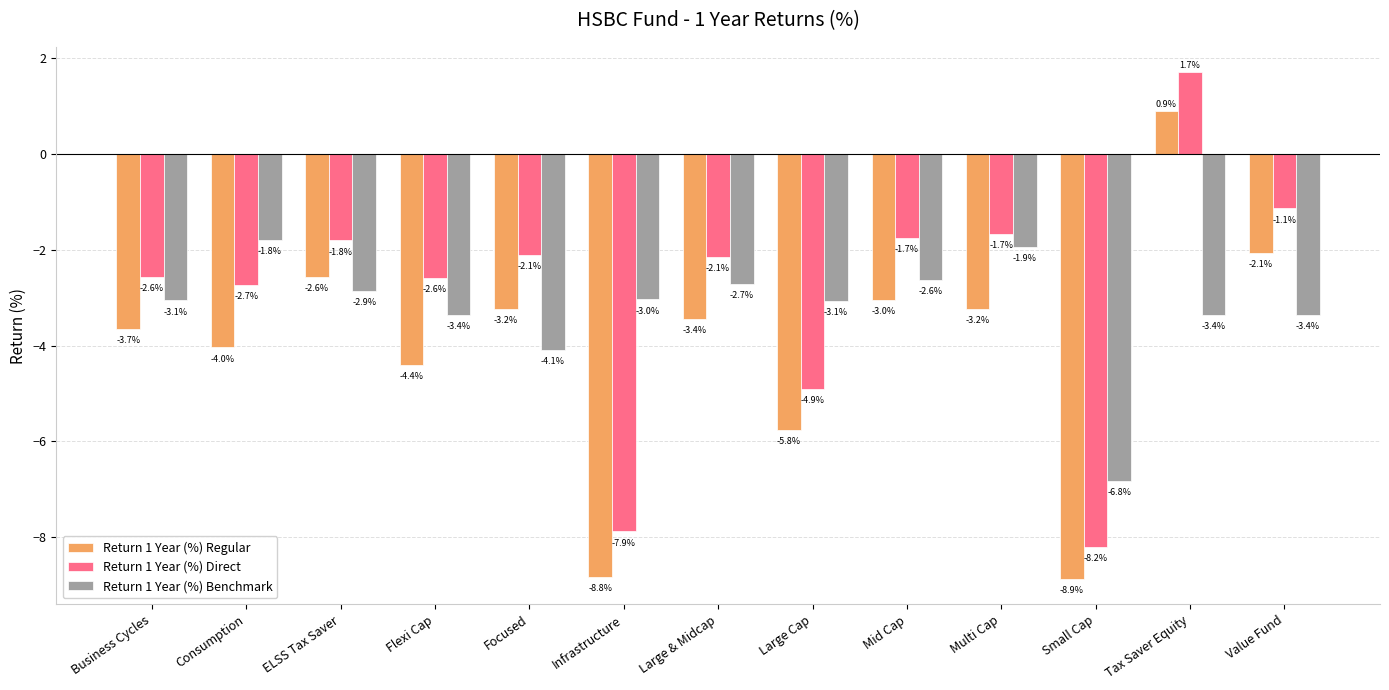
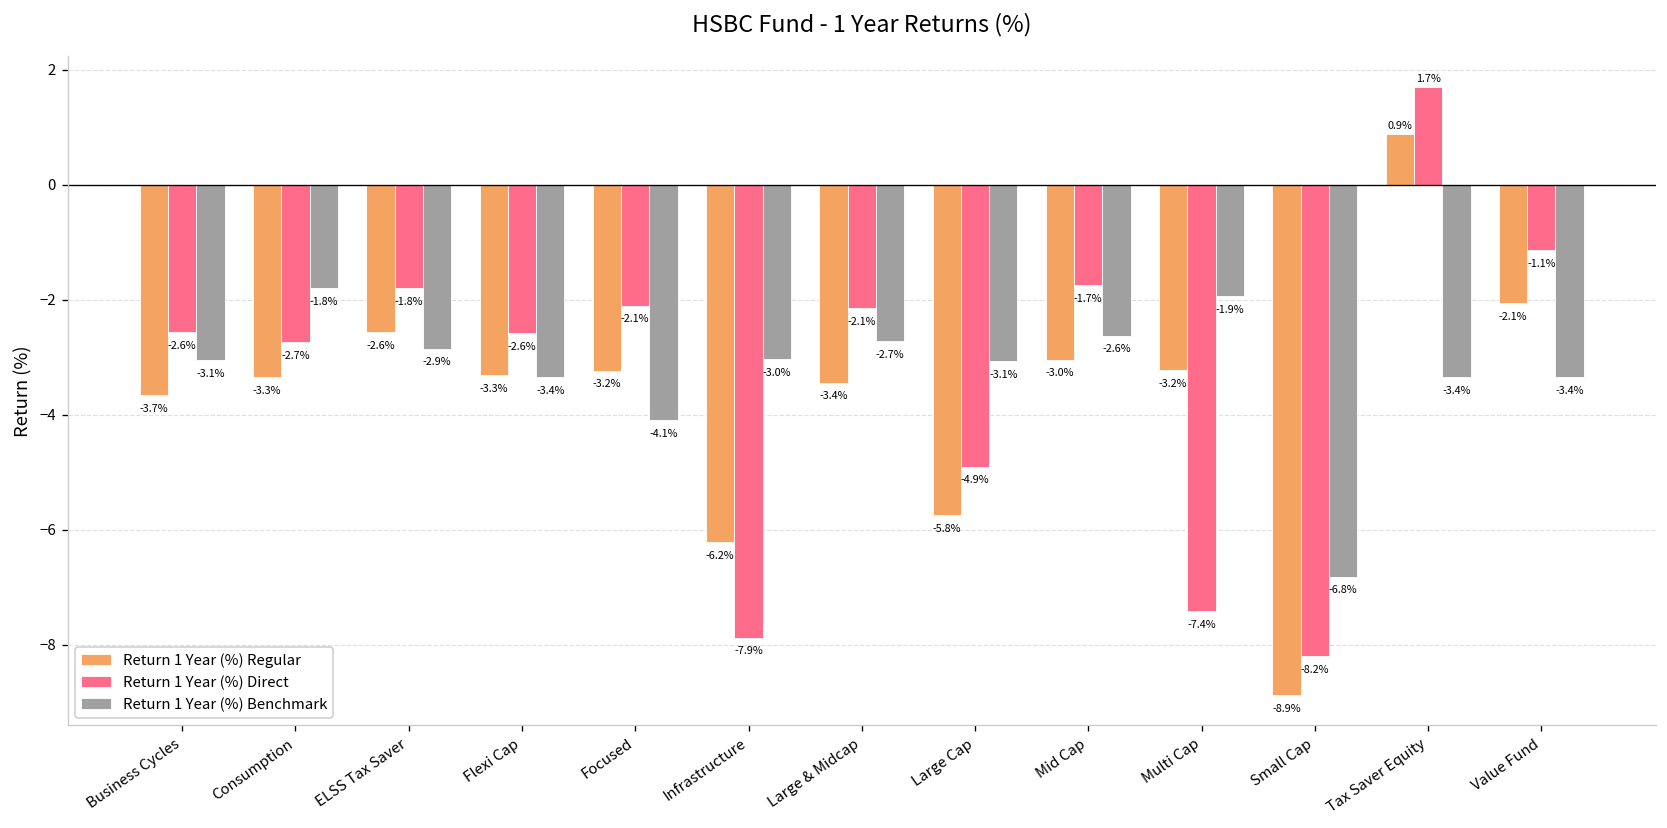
Return 1 Year (%) Regular, Consumption: -4.0% -> -3.3%
Return 1 Year (%) Regular, Flexi Cap: -4.4% -> -3.3%
Return 1 Year (%) Regular, Infrastructure: -8.8% -> -6.2%
Return 1 Year (%) Direct, Multi Cap: -1.7% -> -7.4%
